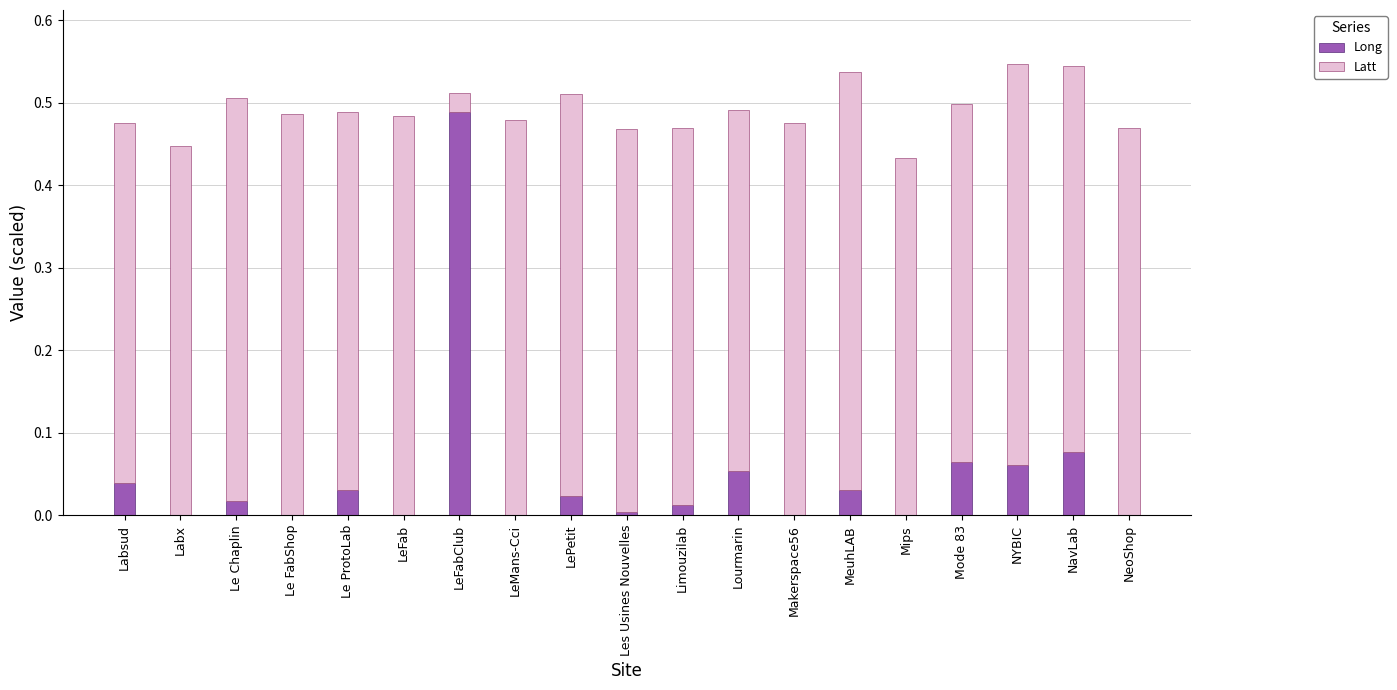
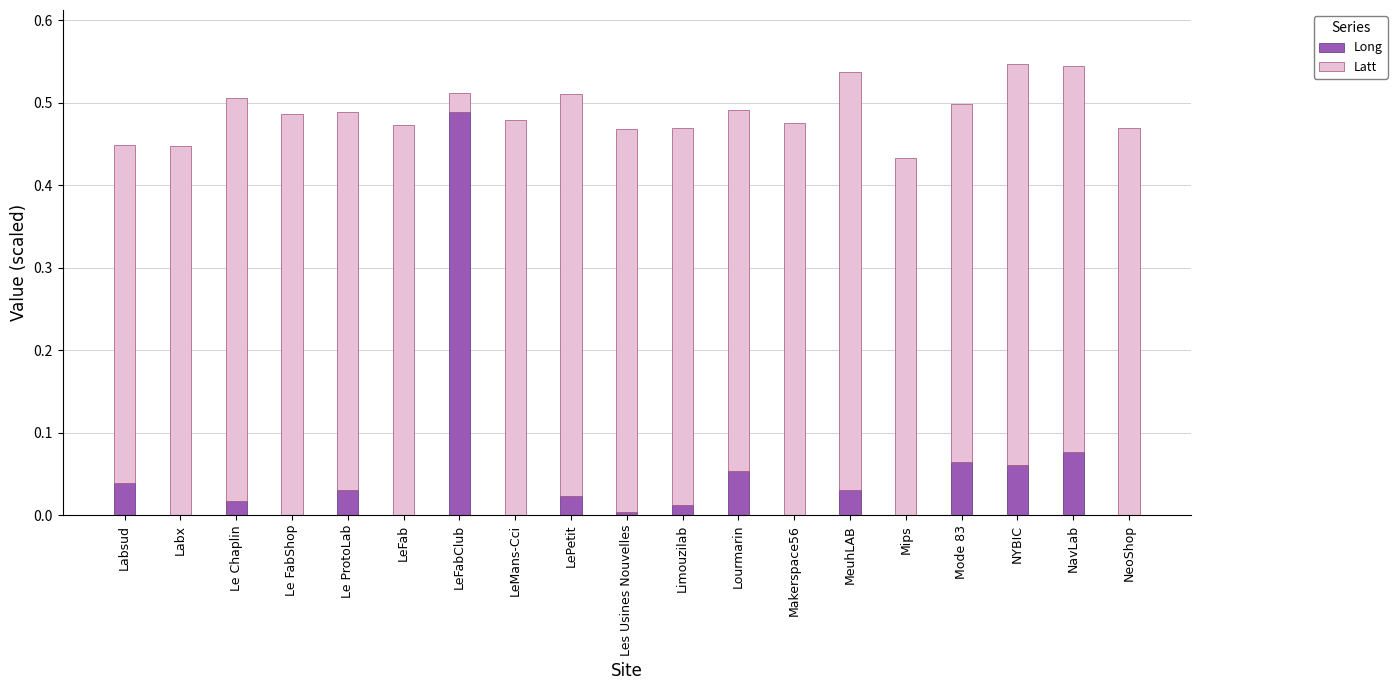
Latt, Labsud: 0.44 -> 0.41
Latt, LeFab: 0.48 -> 0.47
